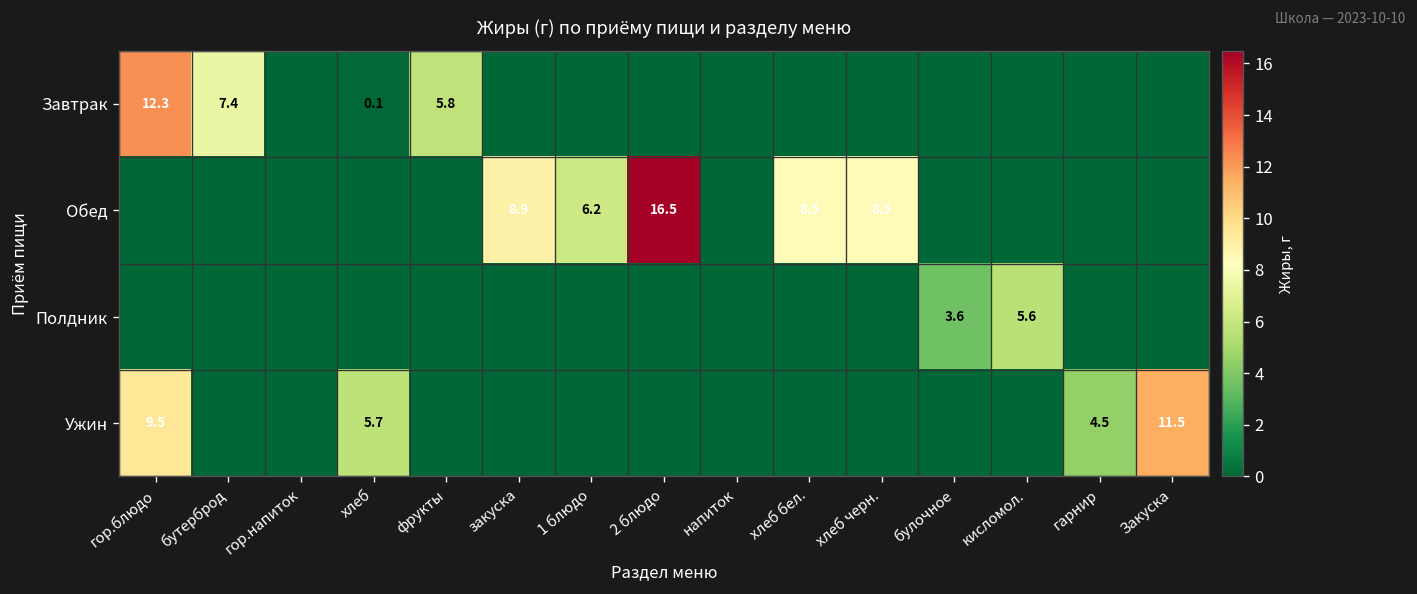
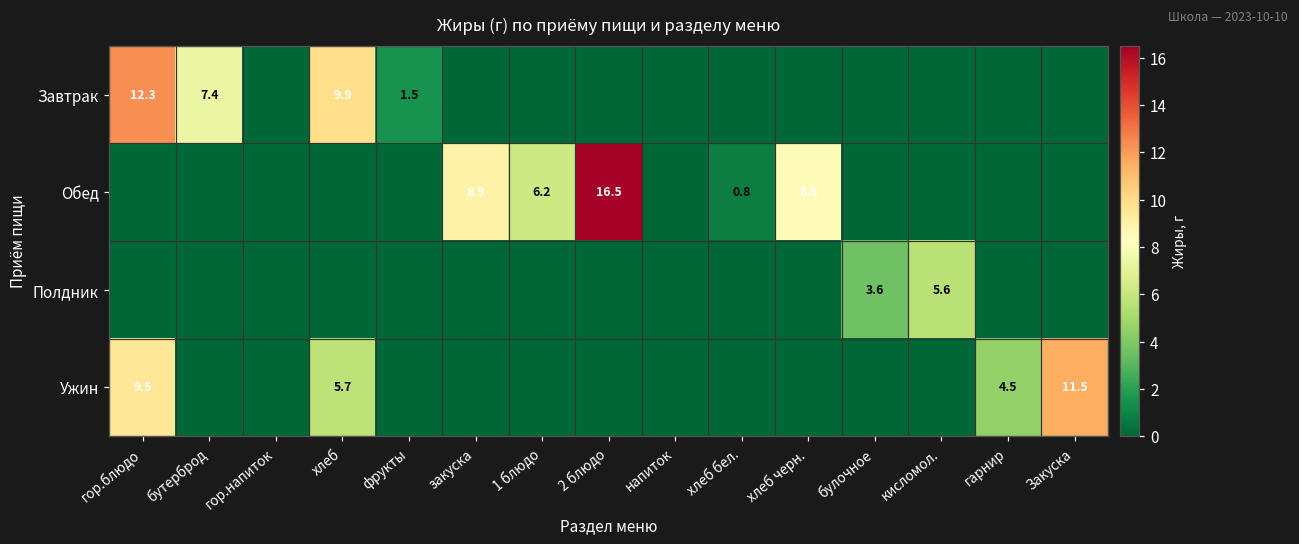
Завтрак, хлеб: 0.1 -> 9.9
Завтрак, фрукты: 5.8 -> 1.5
Обед, хлеб бел.: 8.5 -> 0.8
